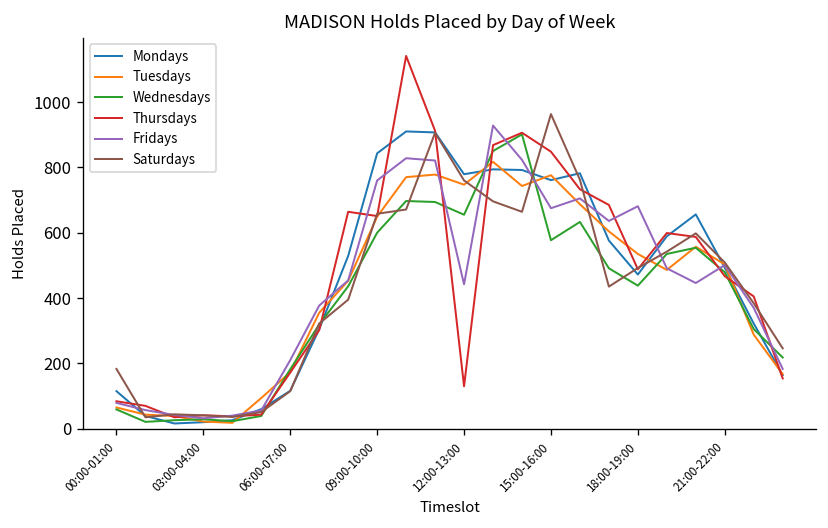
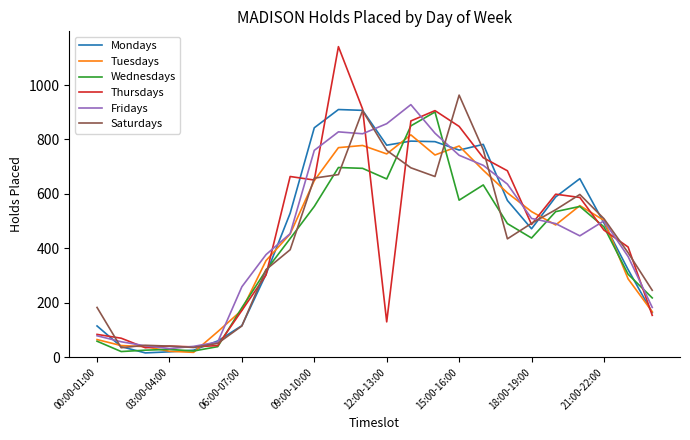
Fridays, 06:00-07:00: 210 -> 260
Wednesdays, 09:00-10:00: 600 -> 550
Fridays, 12:00-13:00: 440 -> 860
Fridays, 15:00-16:00: 680 -> 740
Fridays, 18:00-19:00: 680 -> 510
